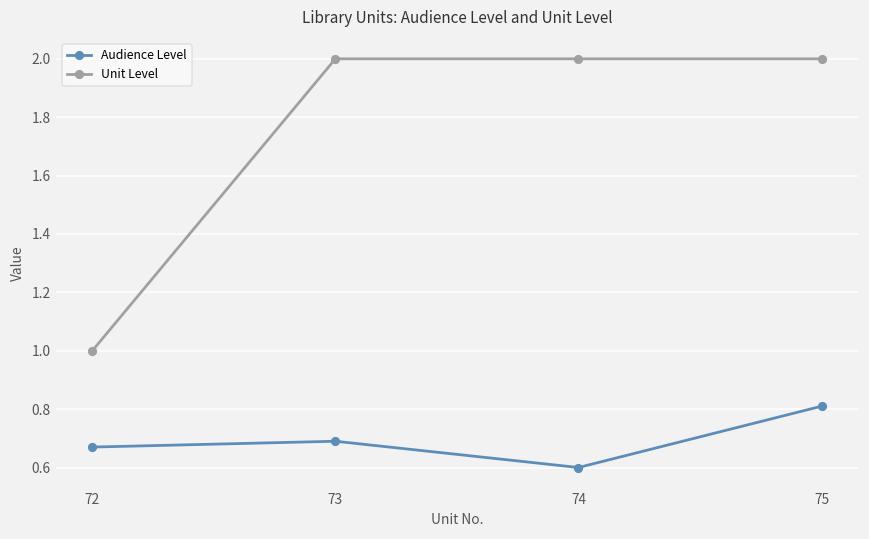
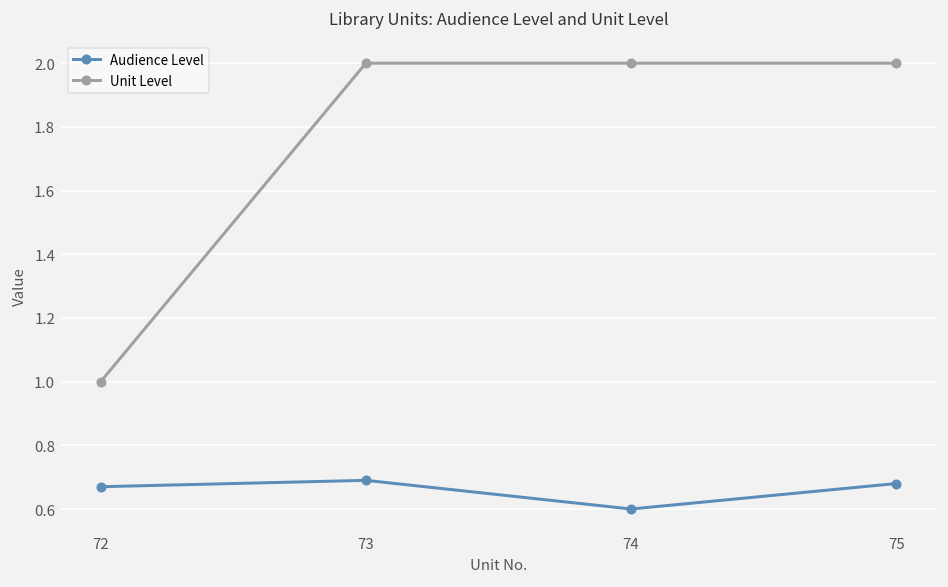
Audience Level, 75: 0.81 -> 0.68
